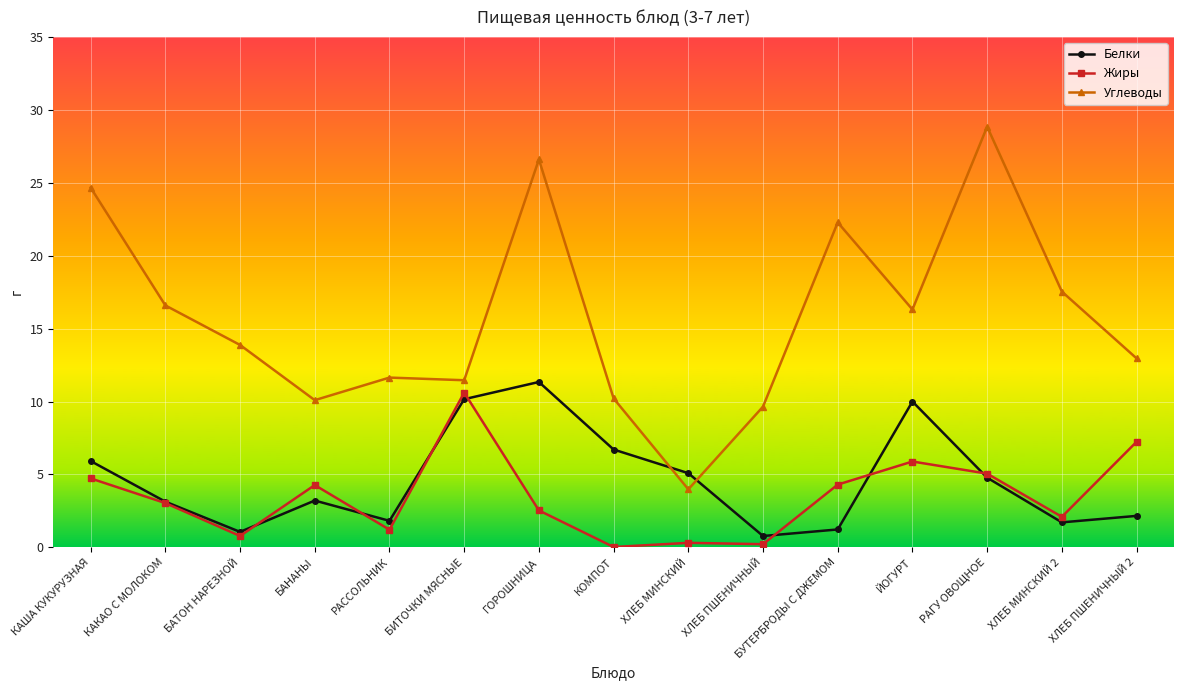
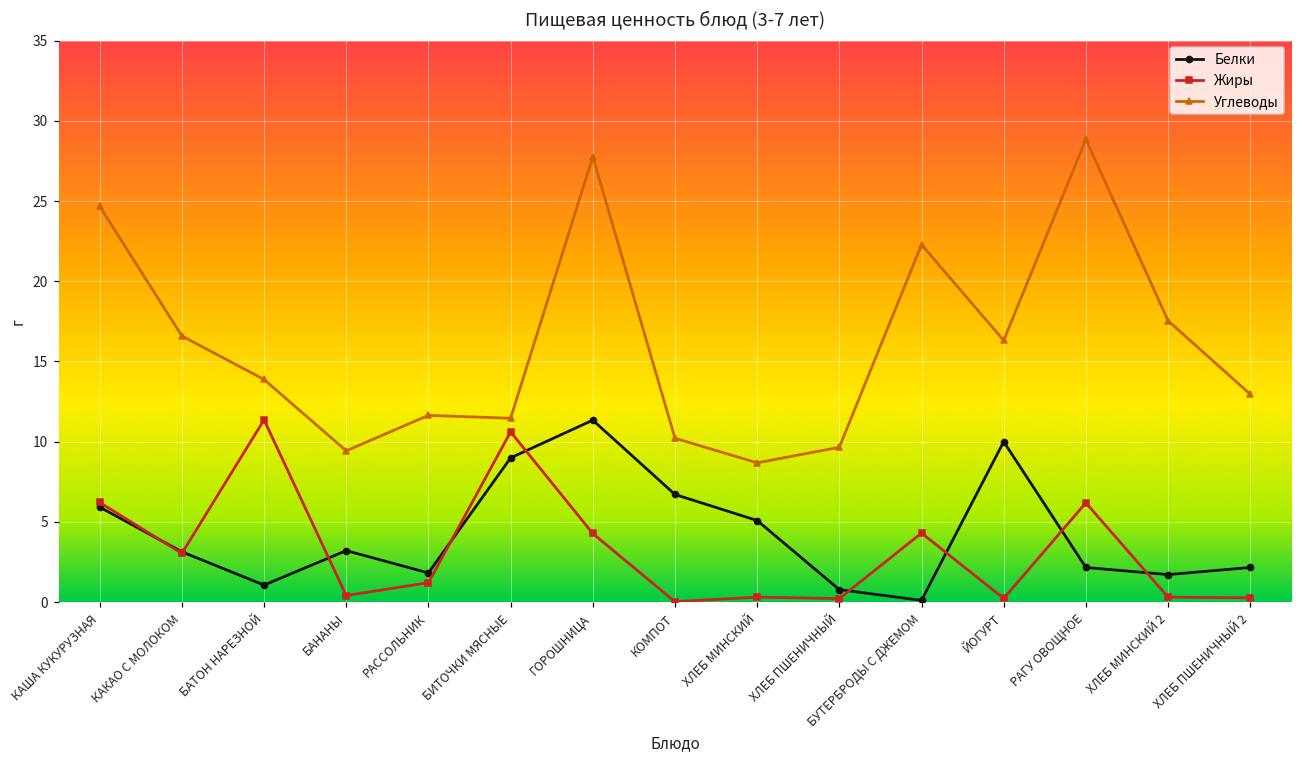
Жиры, КАША КУКУРУЗНАЯ: 4.7 -> 6.2
Жиры, БАТОН НАРЕЗНОЙ: 0.8 -> 11.4
Жиры, БАНАНЫ: 4.3 -> 0.4
Углеводы, БАНАНЫ: 10.1 -> 9.4
Белки, БИТОЧКИ МЯСНЫЕ: 10.2 -> 9.0
Жиры, ГОРОШНИЦА: 2.5 -> 4.3
Углеводы, ГОРОШНИЦА: 26.6 -> 27.8
Углеводы, ХЛЕБ МИНСКИЙ: 4.0 -> 8.7
Белки, БУТЕРБРОДЫ С ДЖЕМОМ: 1.2 -> 0.1
Жиры, ЙОГУРТ: 5.9 -> 0.2
Белки, РАГУ ОВОЩНОЕ: 4.8 -> 2.2
Жиры, РАГУ ОВОЩНОЕ: 5.1 -> 6.2
Жиры, ХЛЕБ МИНСКИЙ 2: 2.1 -> 0.3
Жиры, ХЛЕБ ПШЕНИЧНЫЙ 2: 7.2 -> 0.3
